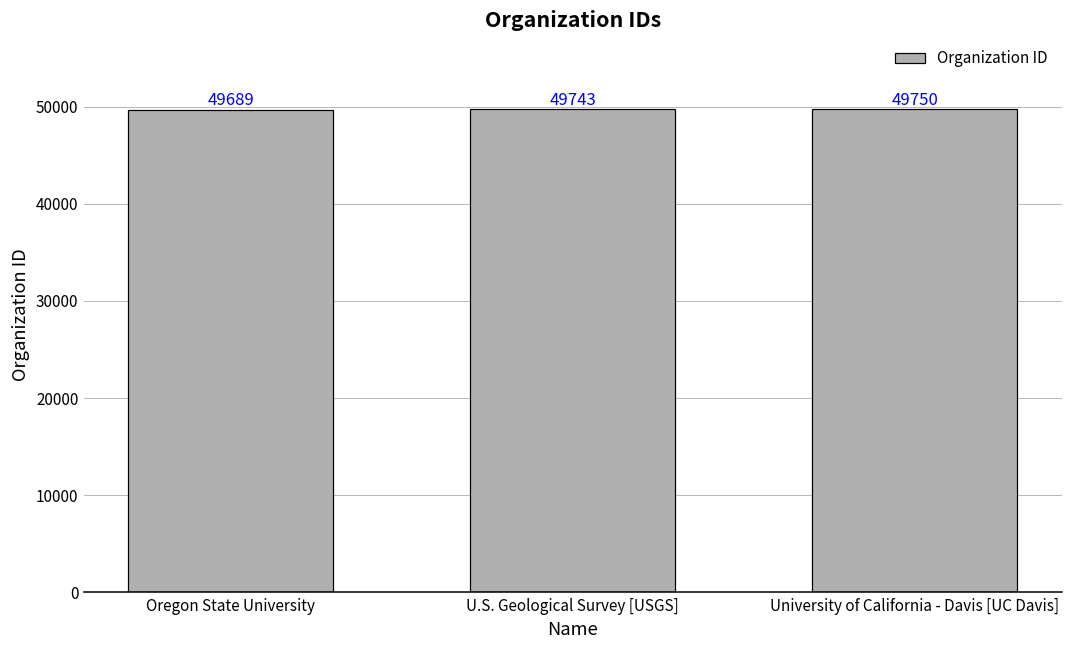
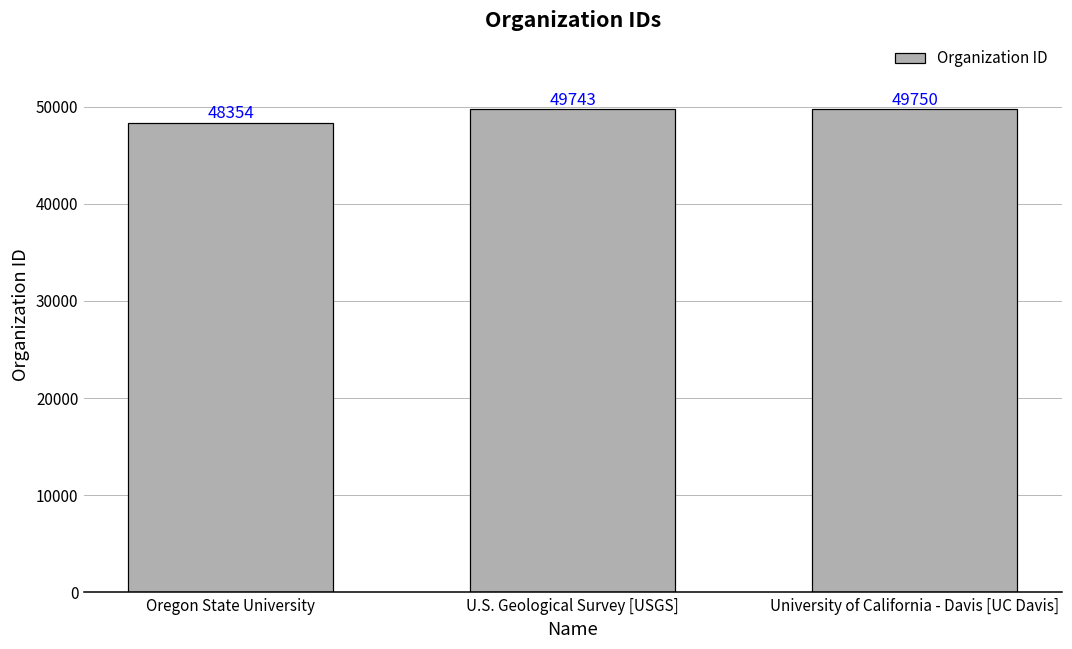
Oregon State University: 49689 -> 48354
